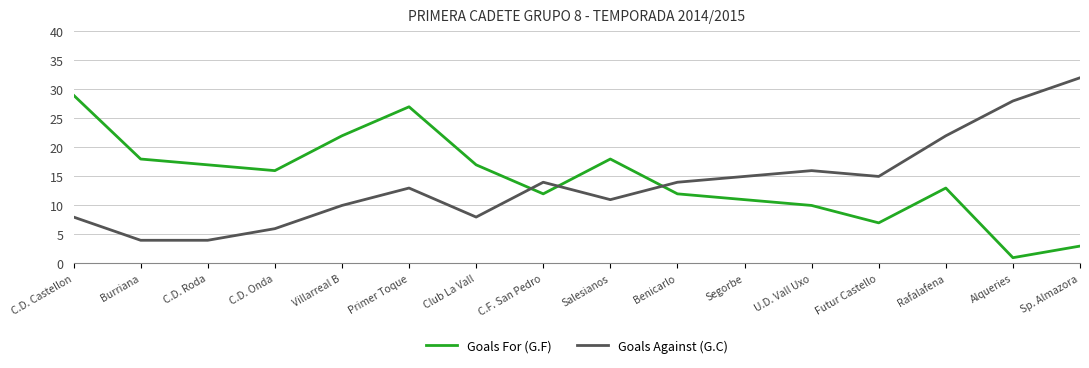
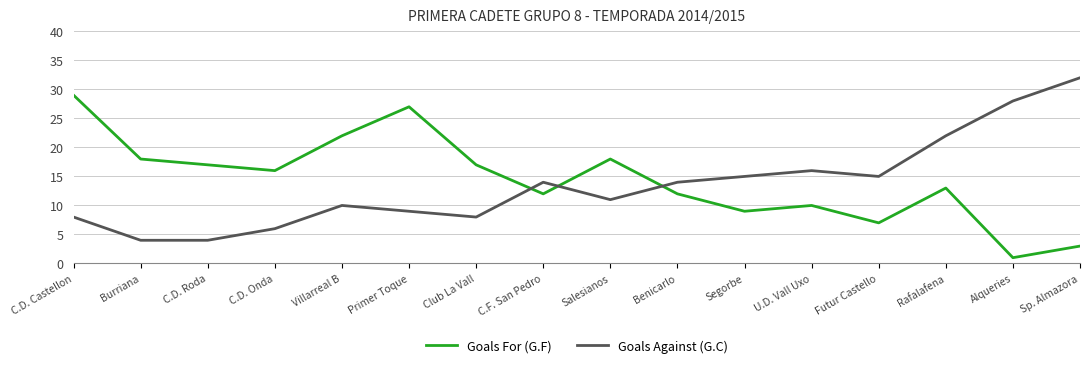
Goals Against (G.C), Primer Toque: 13 -> 9
Goals For (G.F), Segorbe: 11 -> 9
